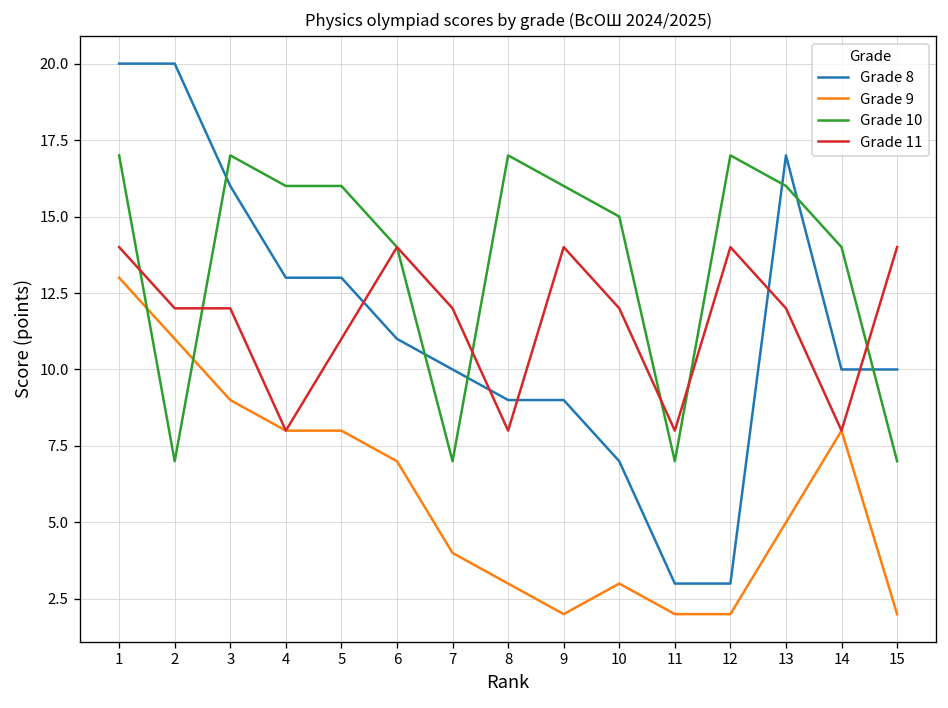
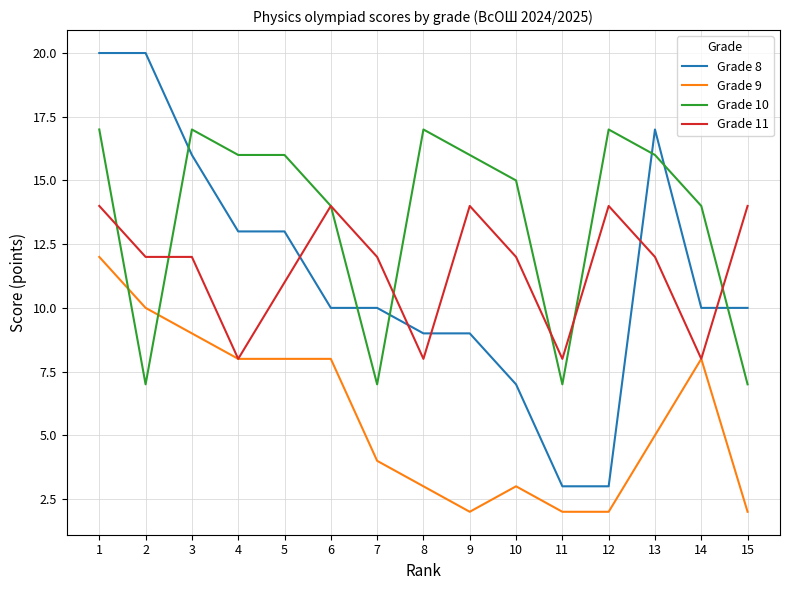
Grade 9, 1: 13 -> 12
Grade 9, 2: 11 -> 10
Grade 8, 6: 11 -> 10
Grade 9, 6: 7 -> 8
